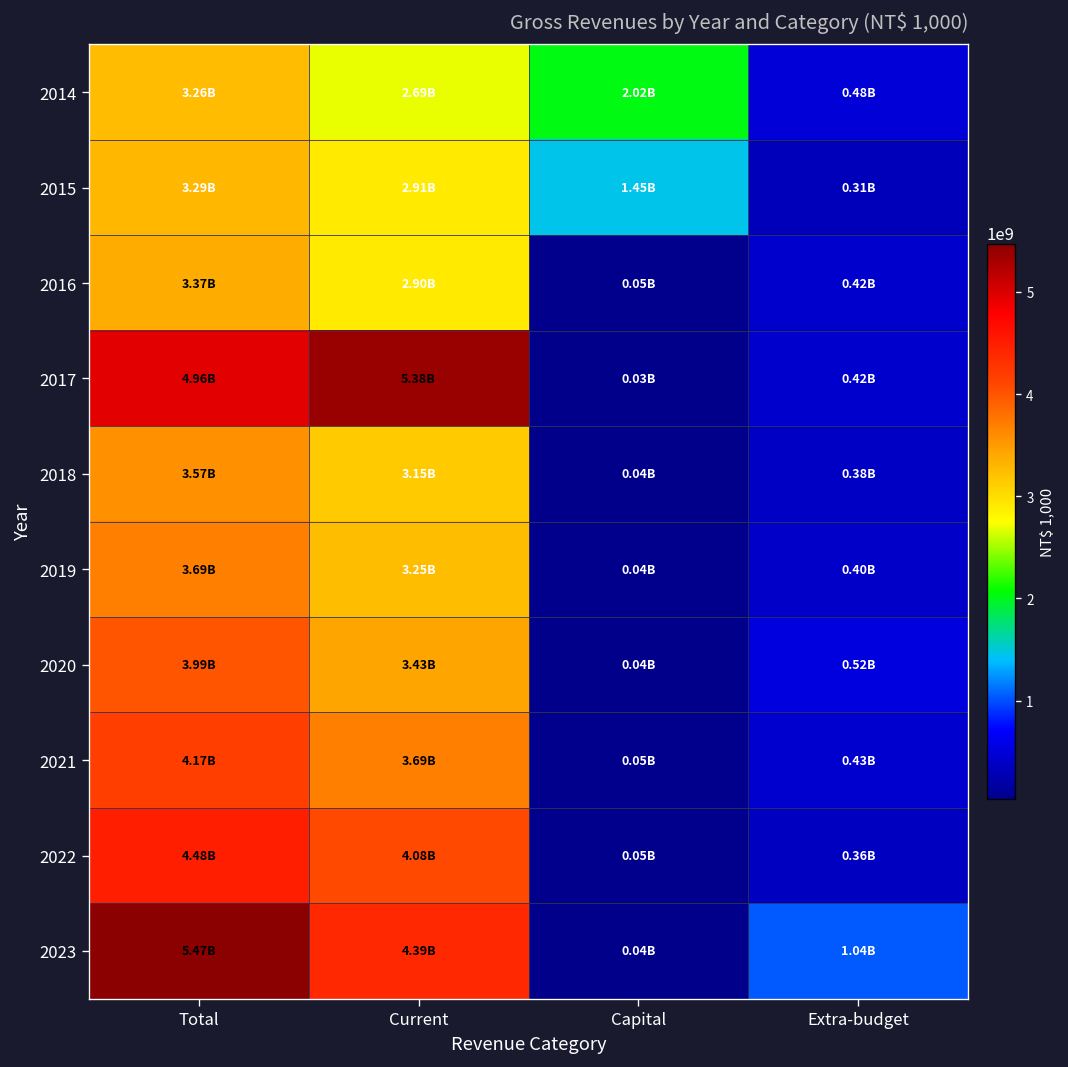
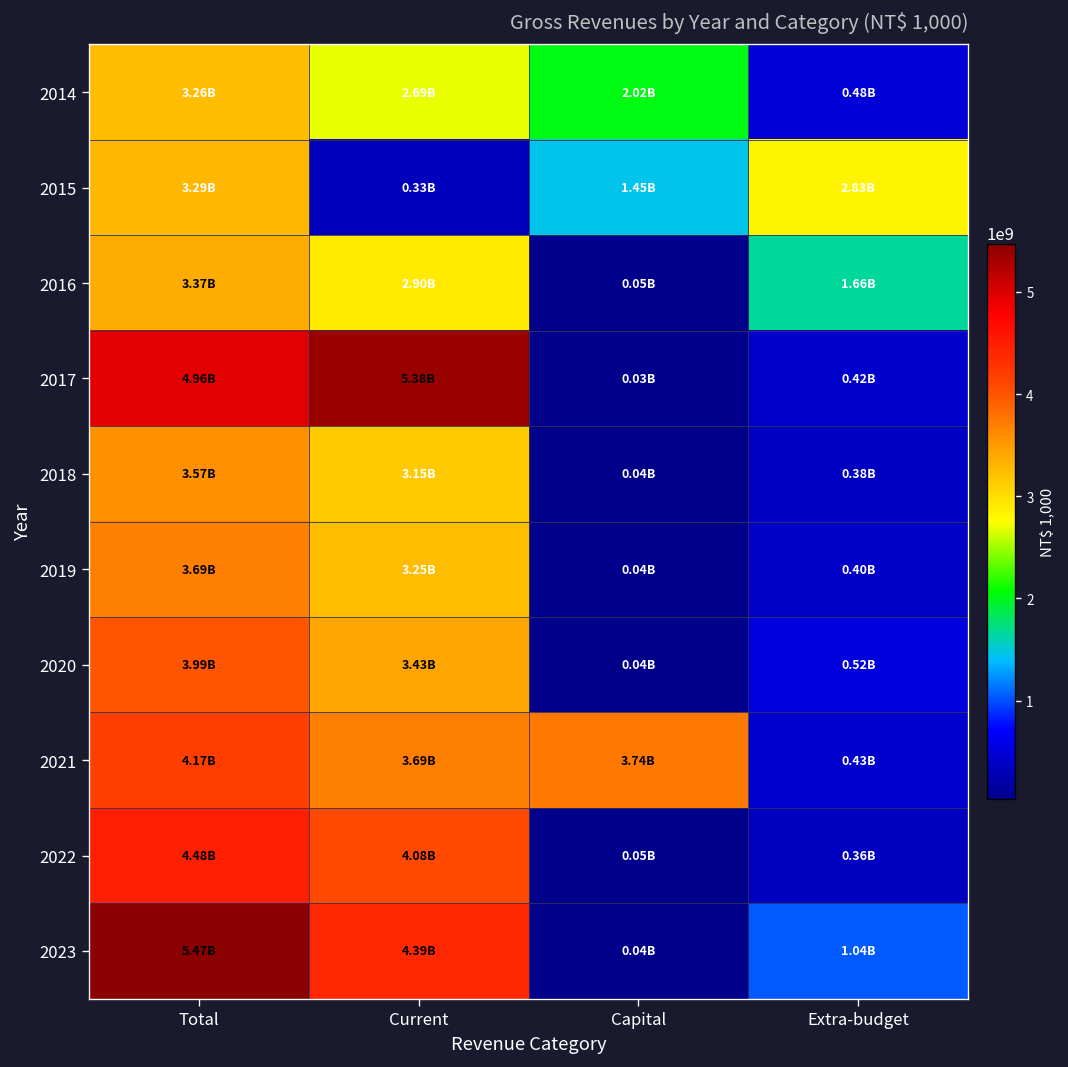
2015, Current: 2.91B -> 0.33B
2015, Extra-budget: 0.31B -> 2.83B
2016, Extra-budget: 0.42B -> 1.66B
2021, Capital: 0.05B -> 3.74B
